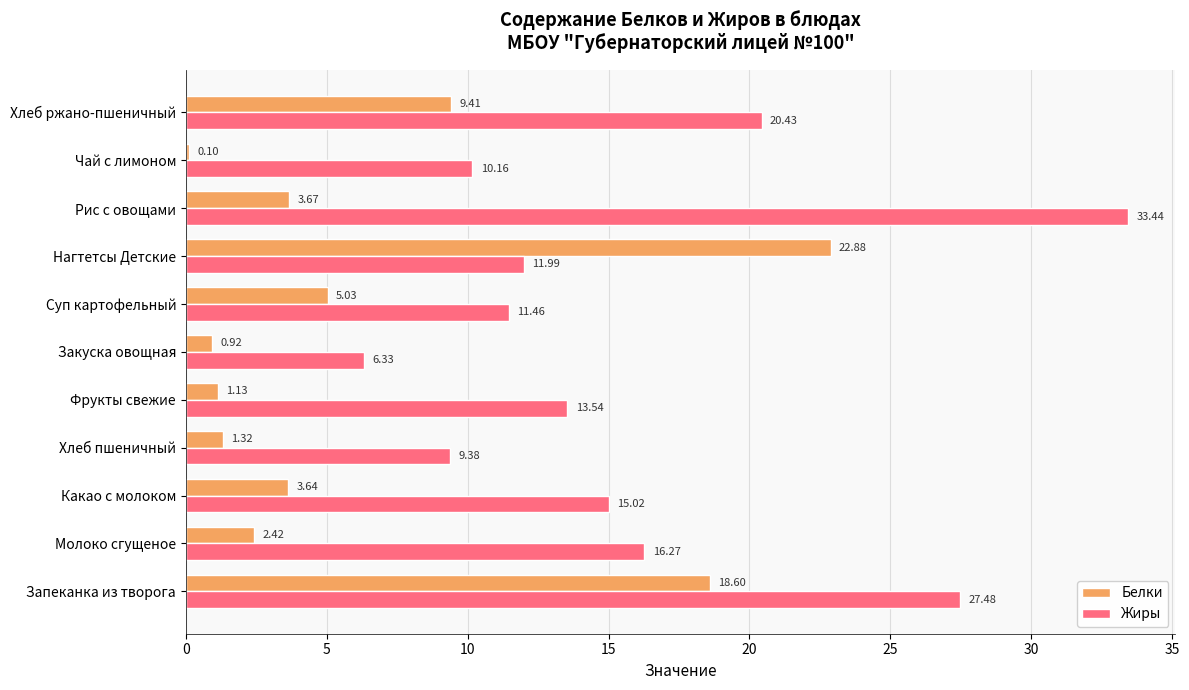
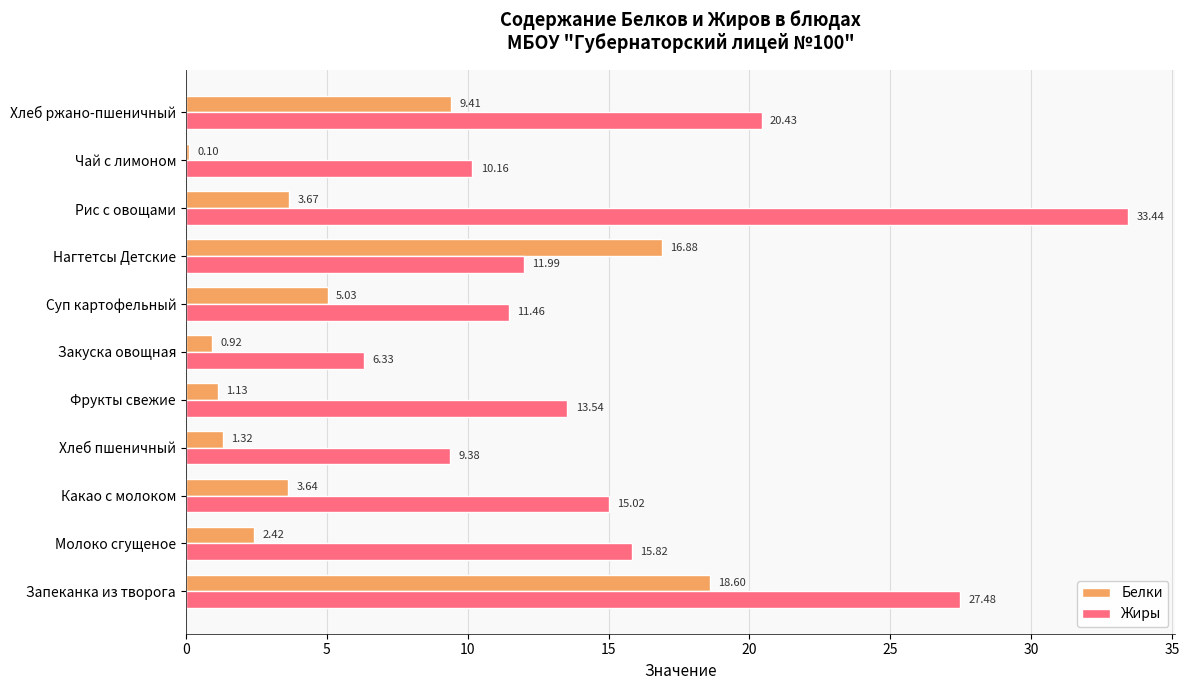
Белки, Нагтетсы Детские: 22.88 -> 16.88
Жиры, Молоко сгущеное: 16.27 -> 15.82
